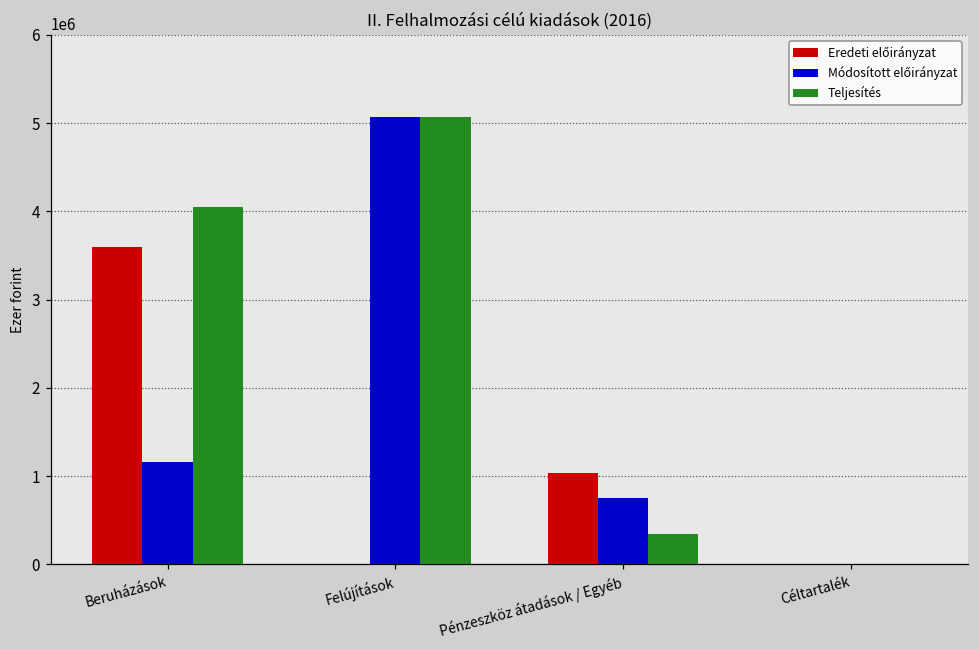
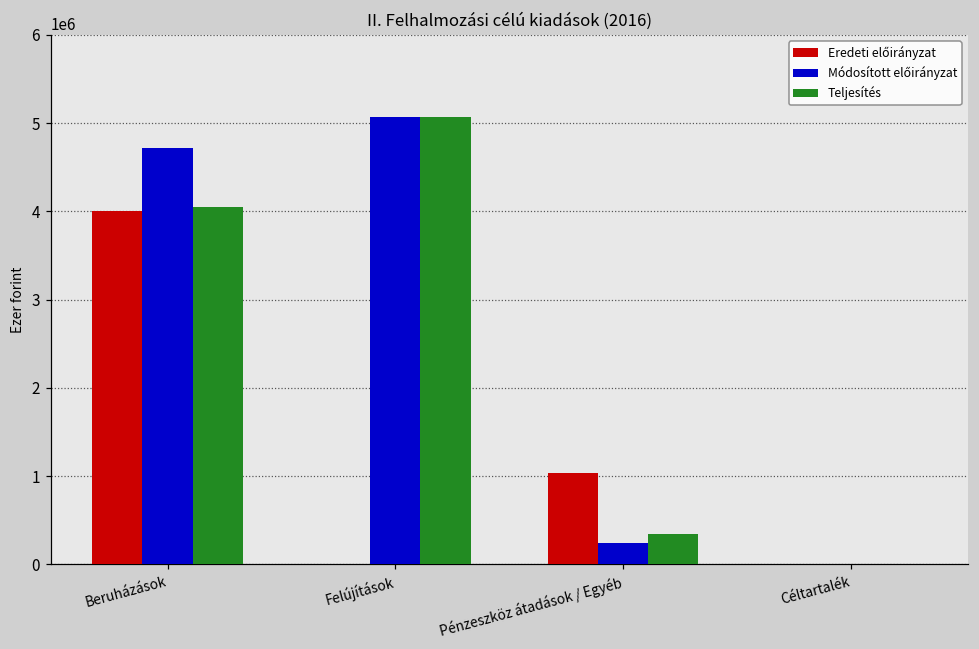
Eredeti előirányzat, Beruházások: 3600000 -> 4000000
Módosított előirányzat, Beruházások: 1200000 -> 4700000
Módosított előirányzat, Pénzeszköz átadások / Egyéb: 800000 -> 200000
